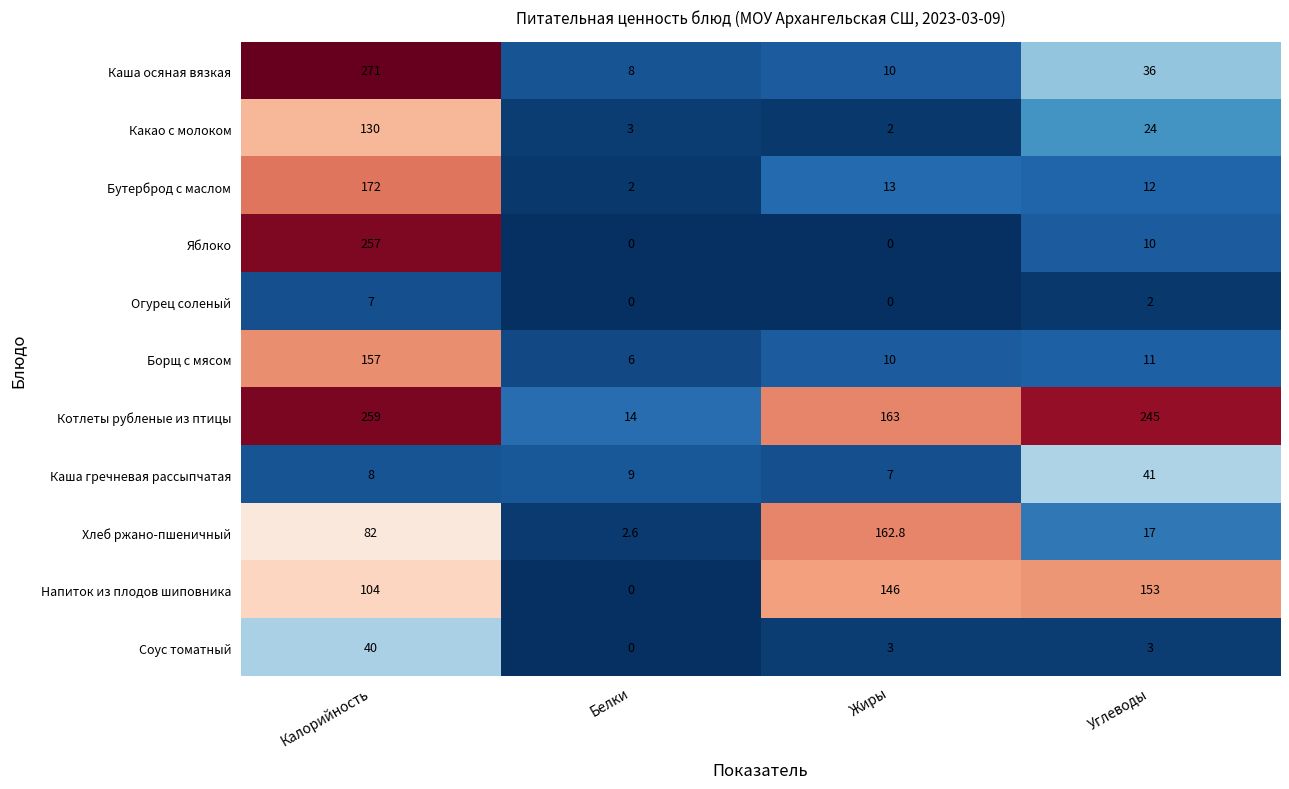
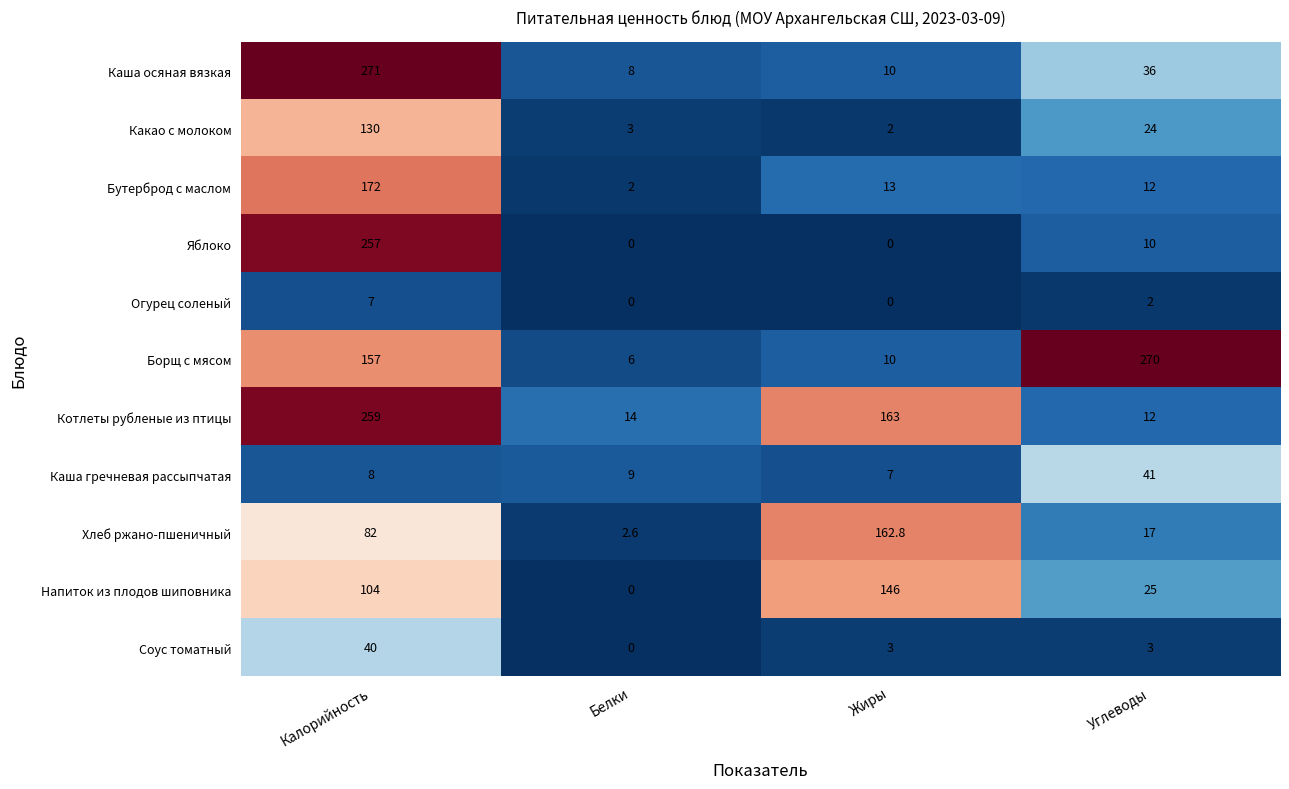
Борщ с мясом, Углеводы: 11 -> 270
Котлеты рубленые из птицы, Углеводы: 245 -> 12
Напиток из плодов шиповника, Углеводы: 153 -> 25
